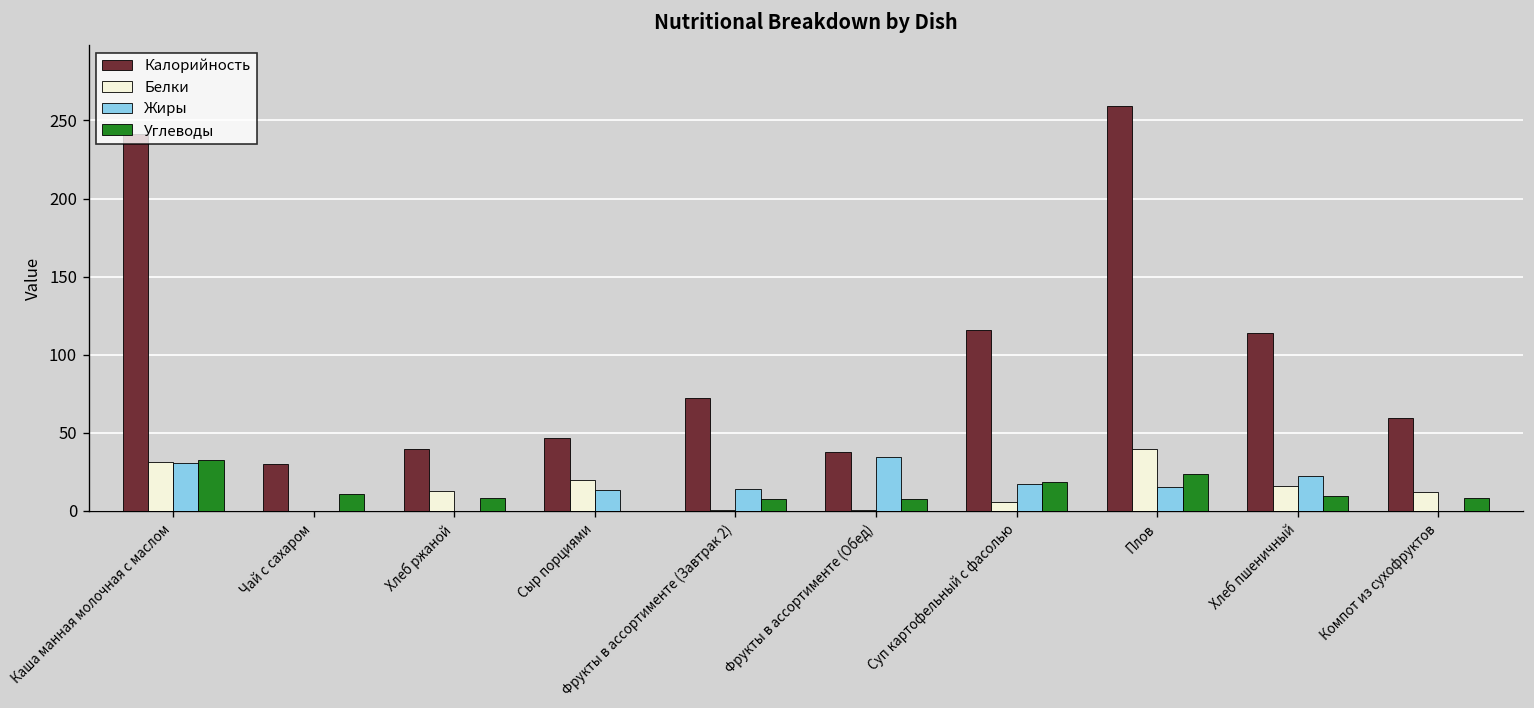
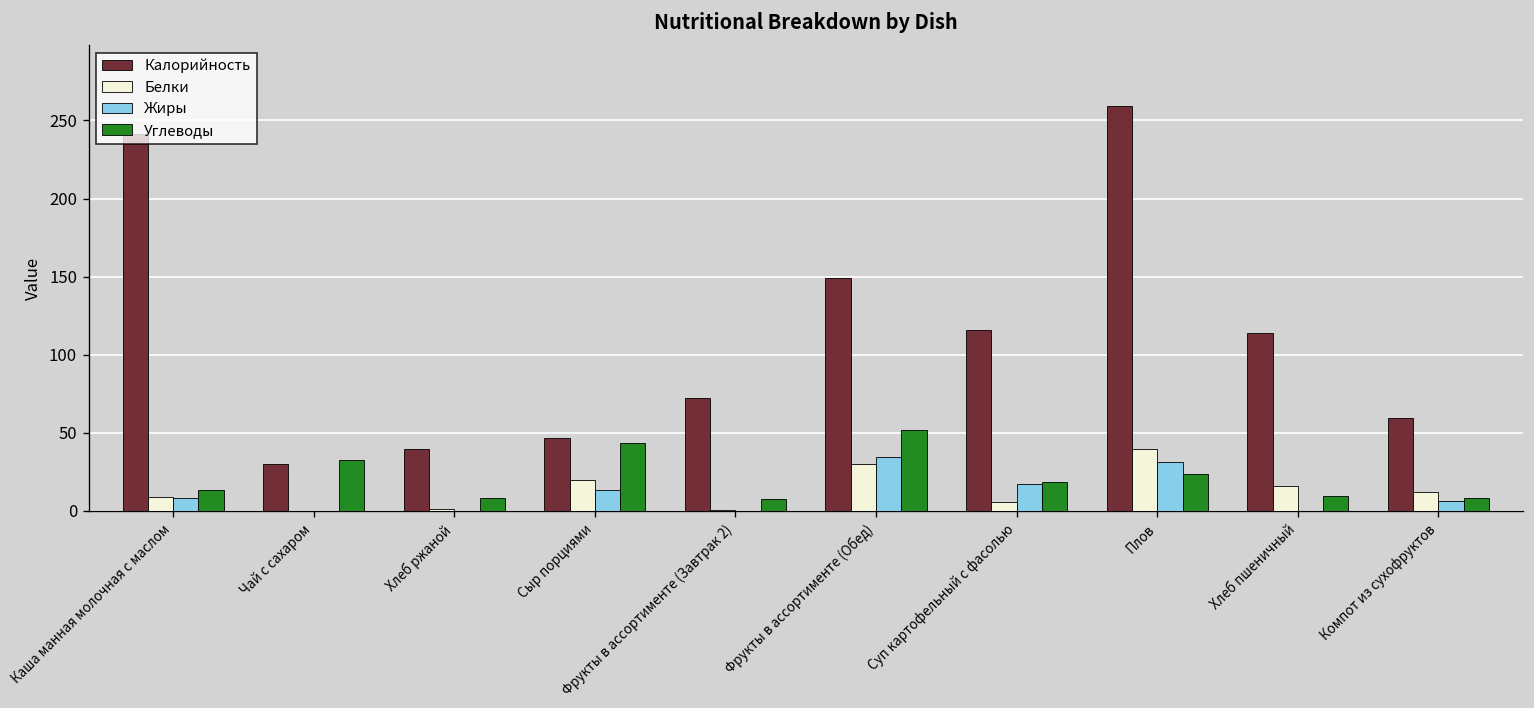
Белки, Каша манная молочная с маслом: 31 -> 9
Жиры, Каша манная молочная с маслом: 31 -> 8
Углеводы, Каша манная молочная с маслом: 33 -> 13
Углеводы, Чай с сахаром: 11 -> 33
Белки, Хлеб ржаной: 13 -> 1
Углеводы, Сыр порциями: 0 -> 44
Жиры, Фрукты в ассортименте (Завтрак 2): 14 -> 0
Калорийность, Фрукты в ассортименте (Обед): 38 -> 149
Белки, Фрукты в ассортименте (Обед): 1 -> 30
Углеводы, Фрукты в ассортименте (Обед): 8 -> 52
Жиры, Плов: 15 -> 31
Жиры, Хлеб пшеничный: 22 -> 0
Жиры, Компот из сухофруктов: 0 -> 7
